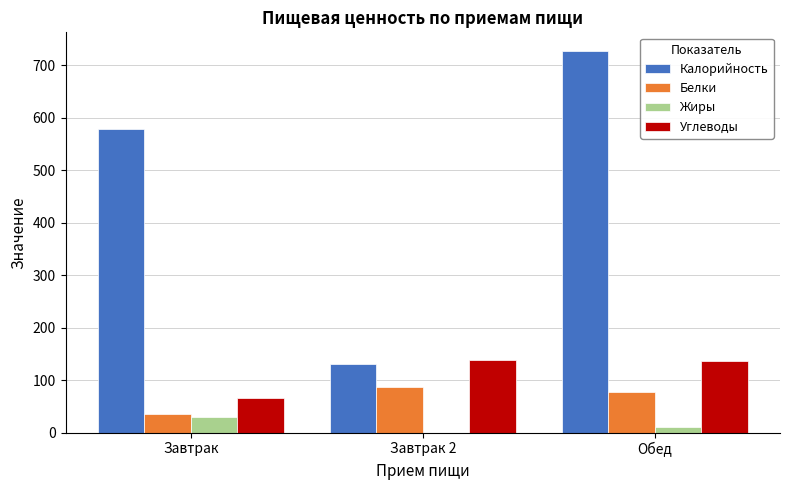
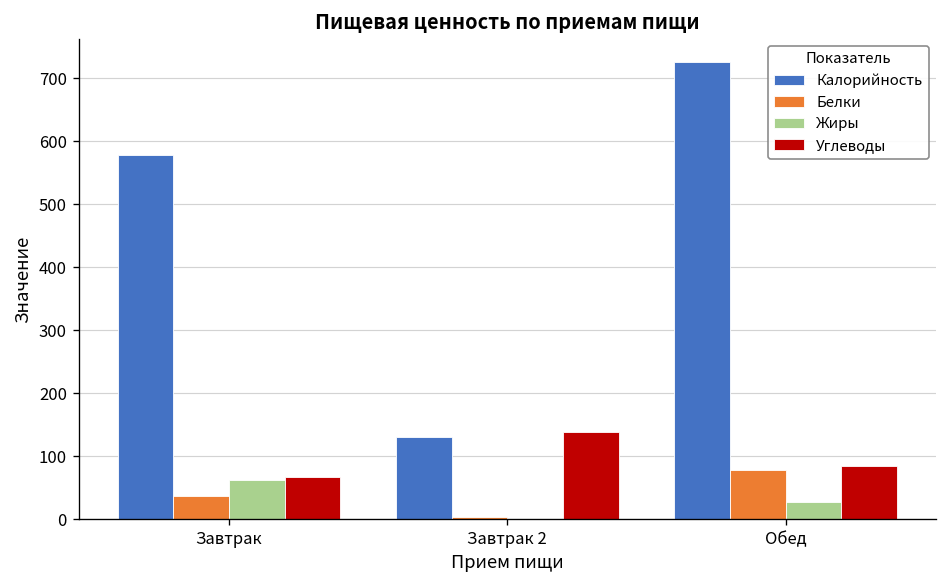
Жиры, Завтрак: 30 -> 60
Белки, Завтрак 2: 90 -> 0
Жиры, Обед: 10 -> 30
Углеводы, Обед: 140 -> 80
